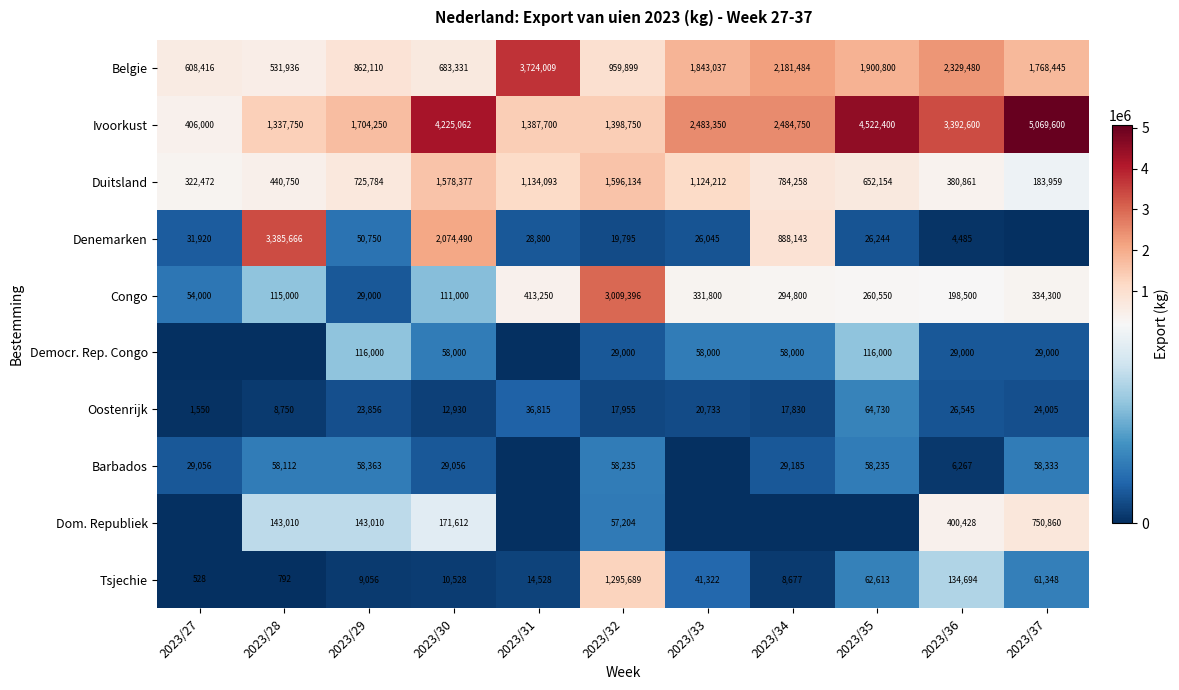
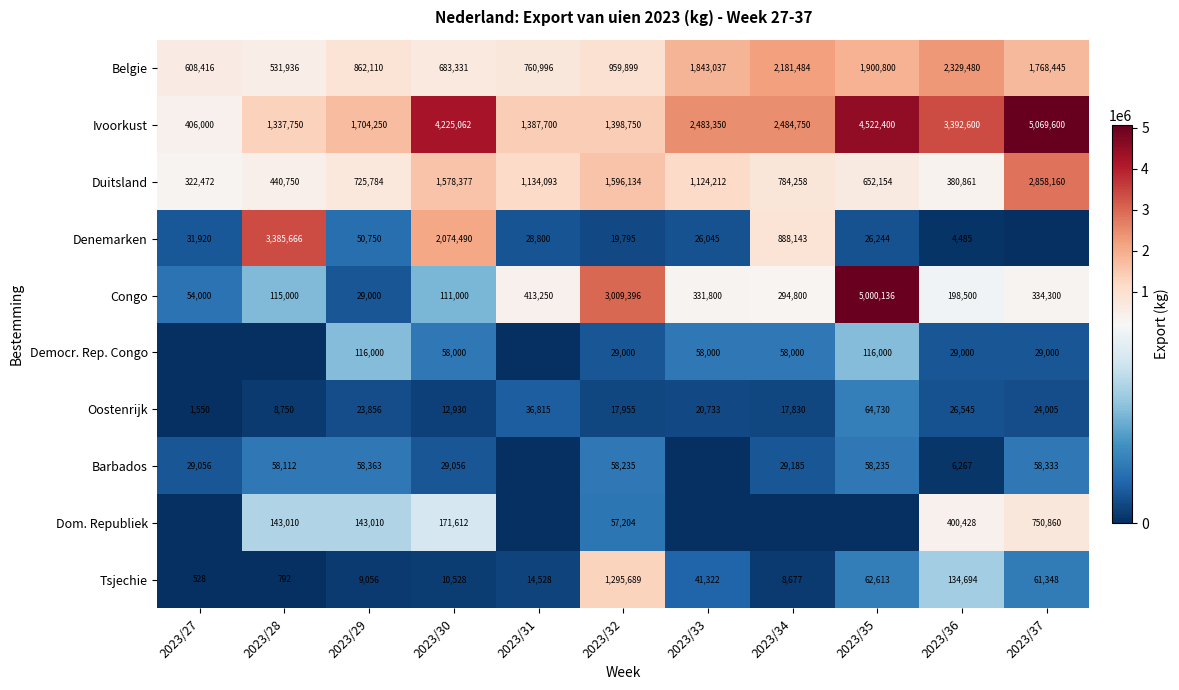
Belgie, 2023/31: 3,724,009 -> 760,996
Duitsland, 2023/37: 183,959 -> 2,858,160
Congo, 2023/35: 260,550 -> 5,000,136
